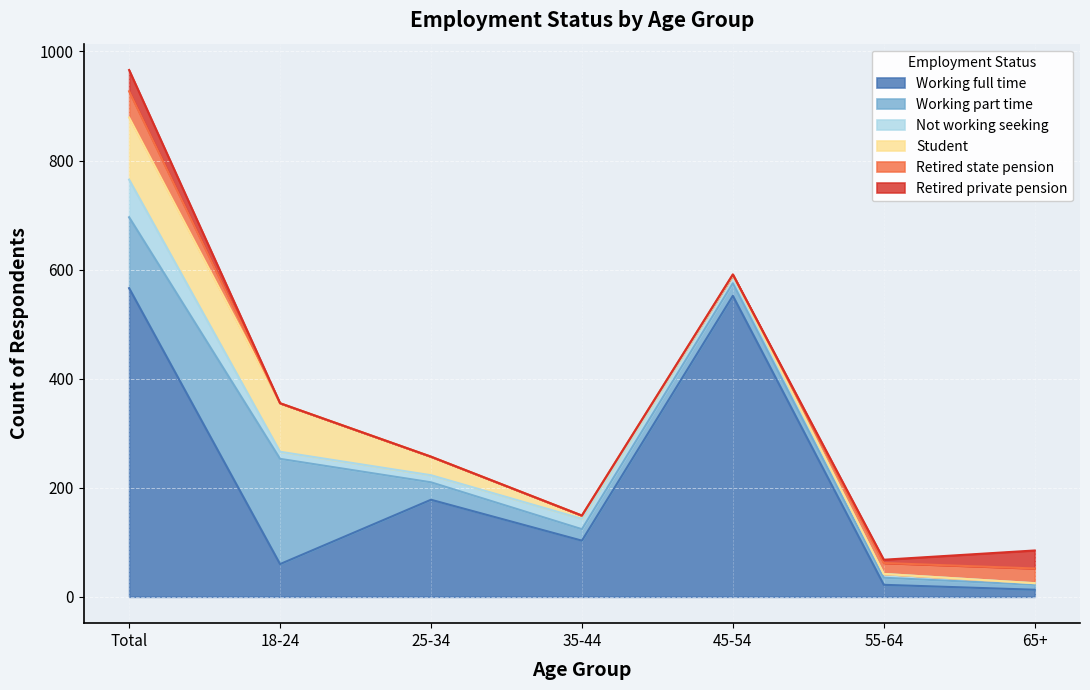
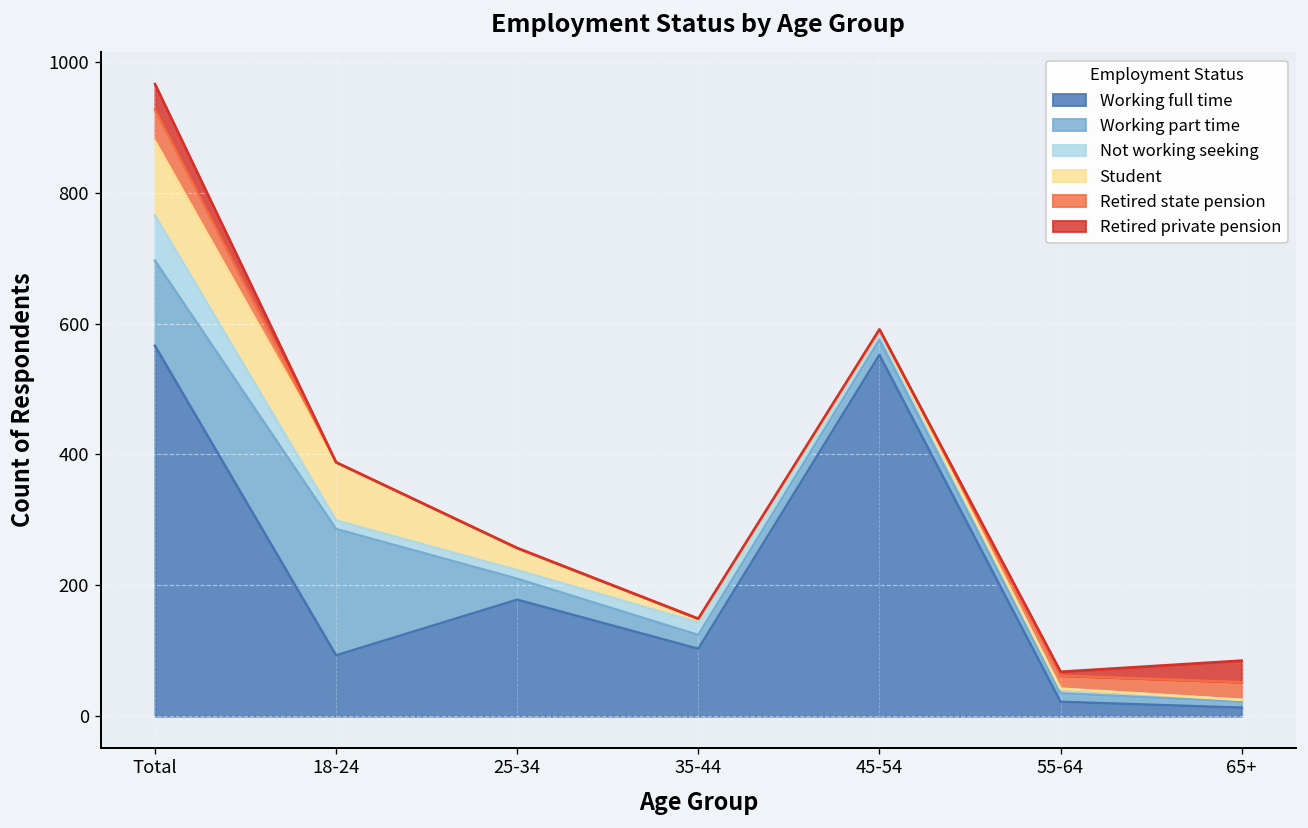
Working full time, 18-24: 60 -> 90
